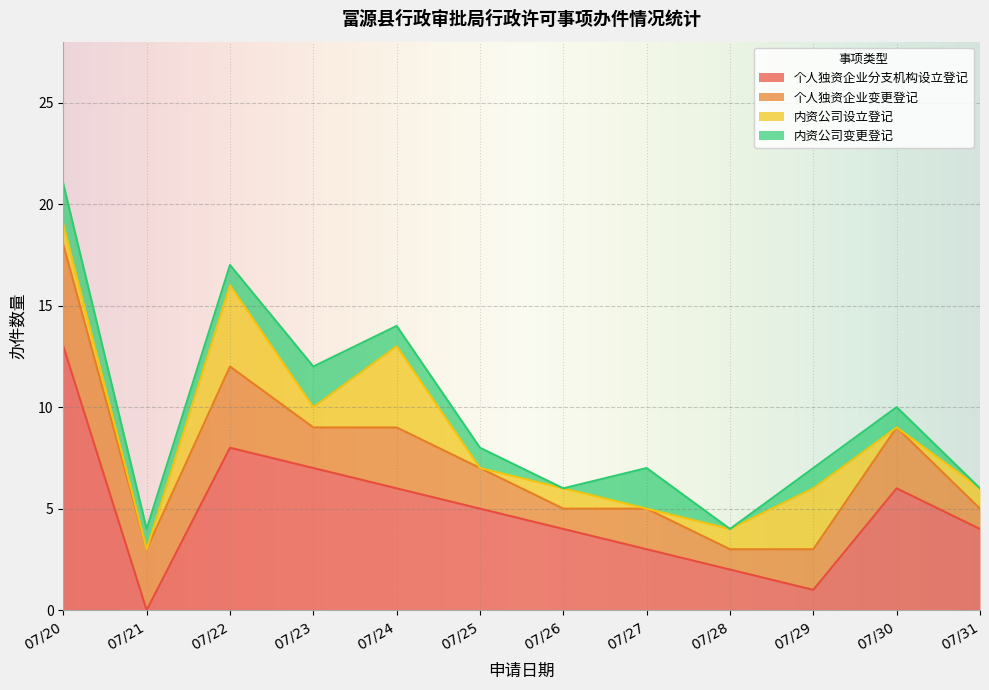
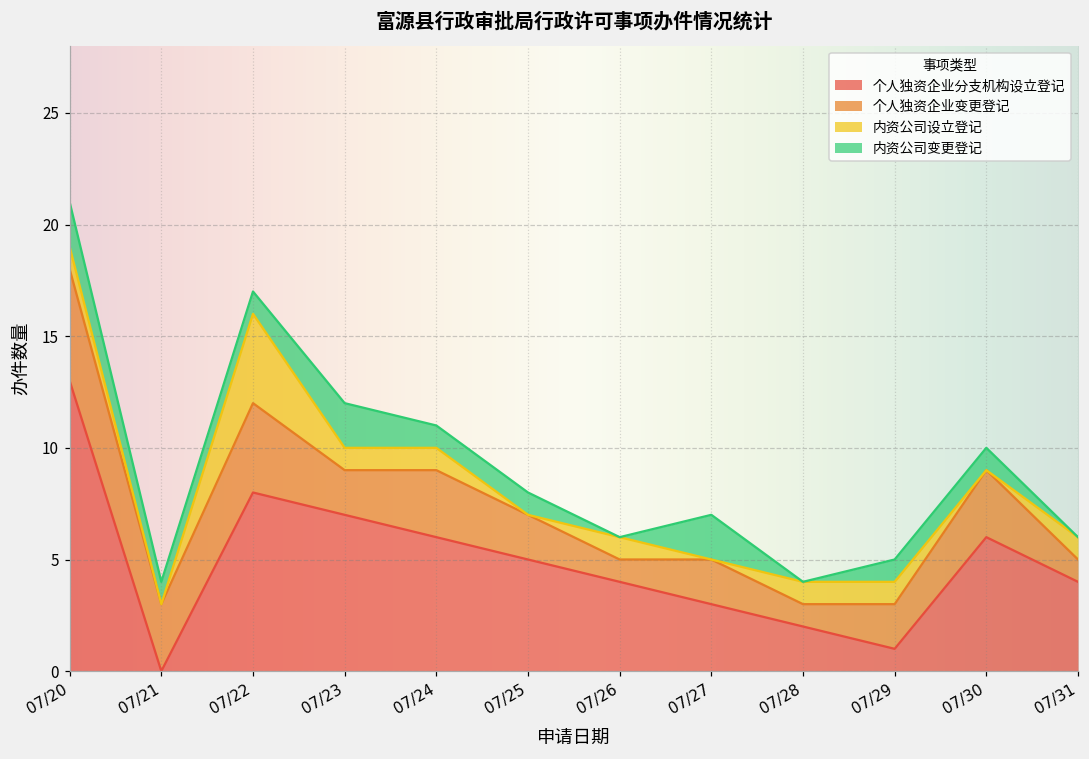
内资公司设立登记, 07/24: 4 -> 1
内资公司设立登记, 07/29: 3 -> 1
